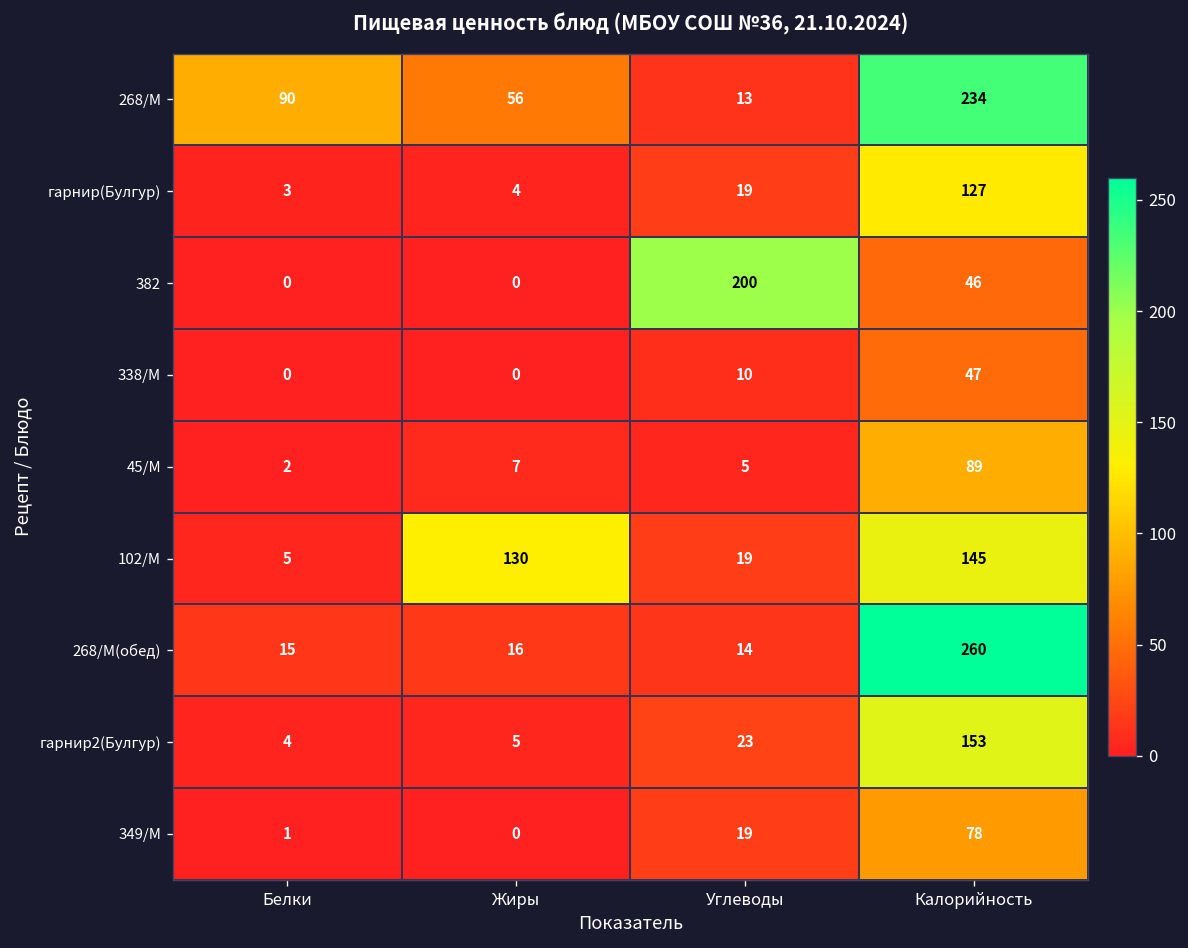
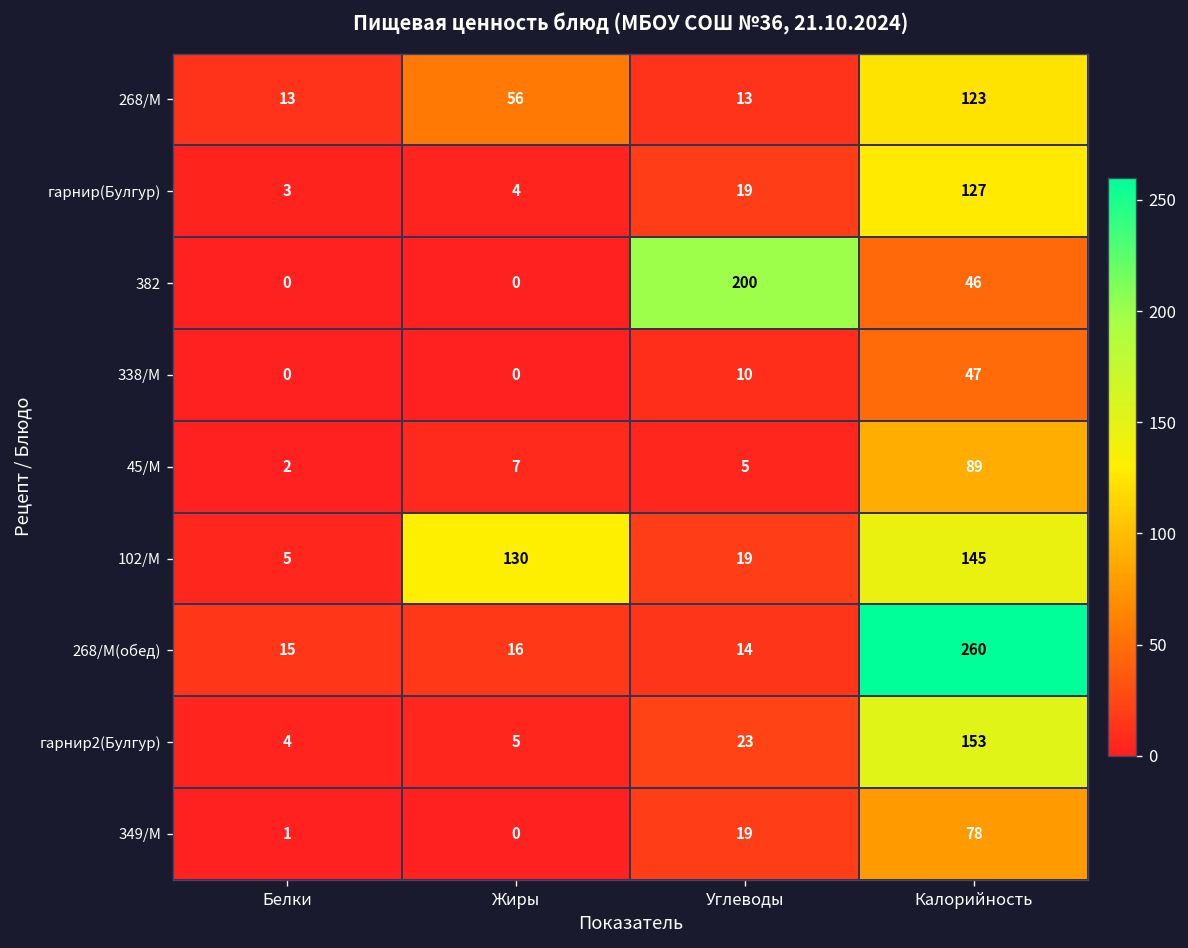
268/М, Белки: 90 -> 13
268/М, Калорийность: 234 -> 123
